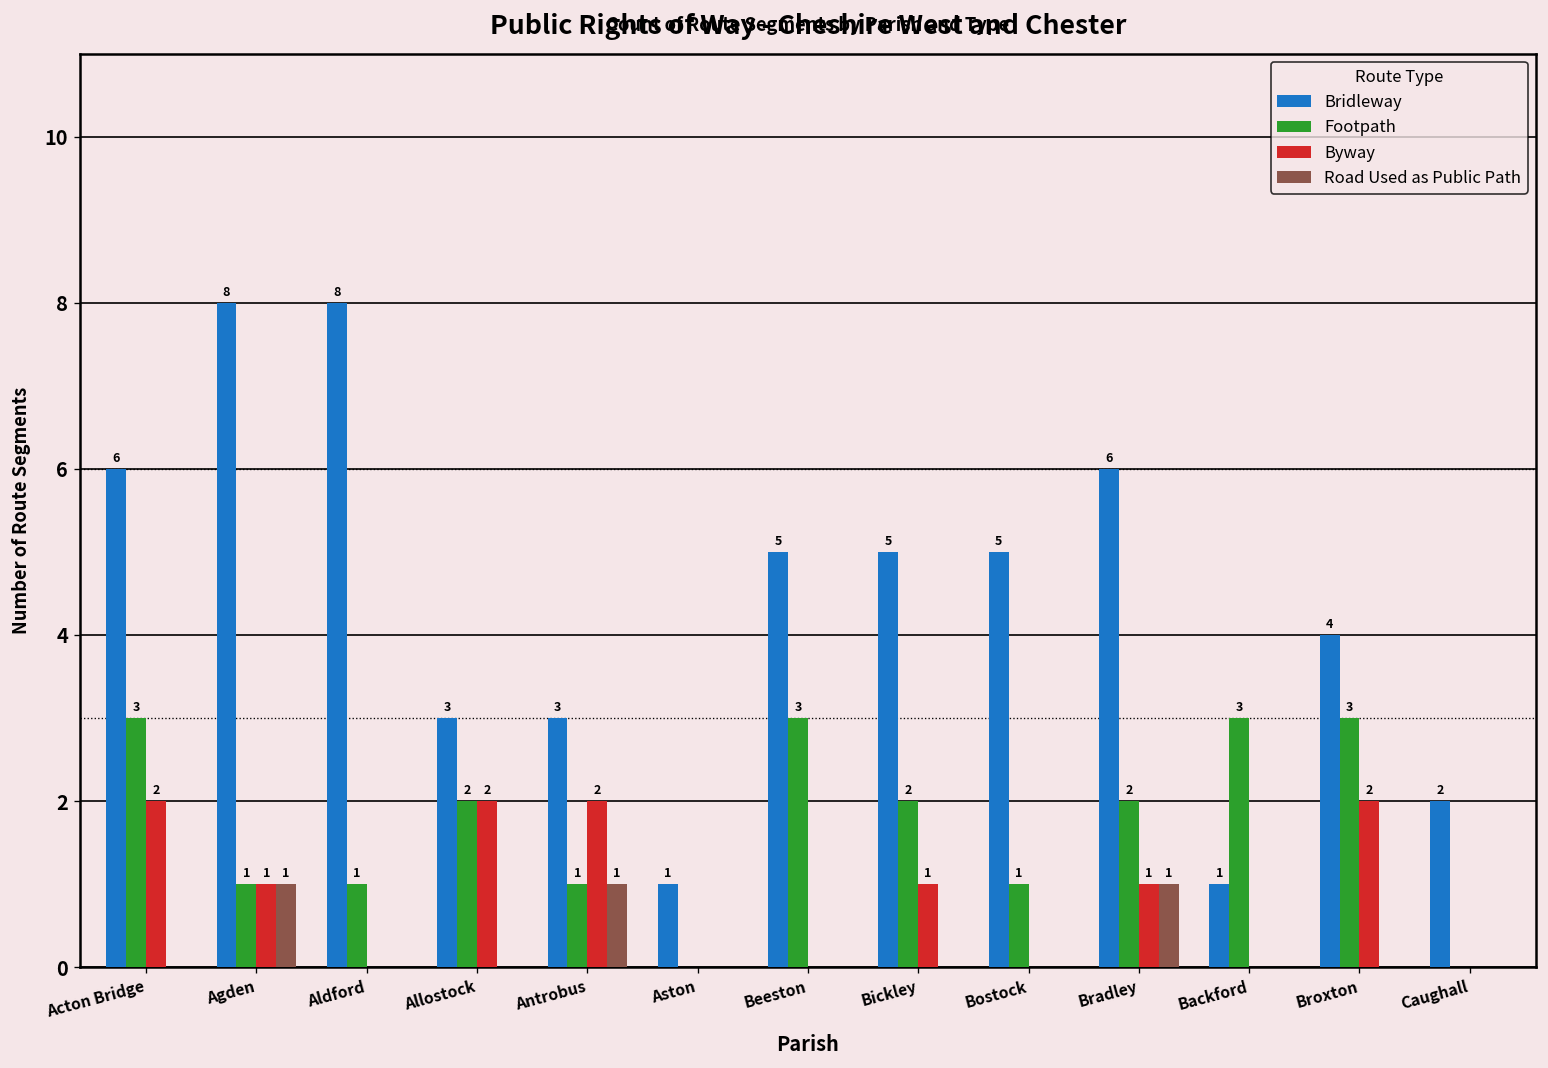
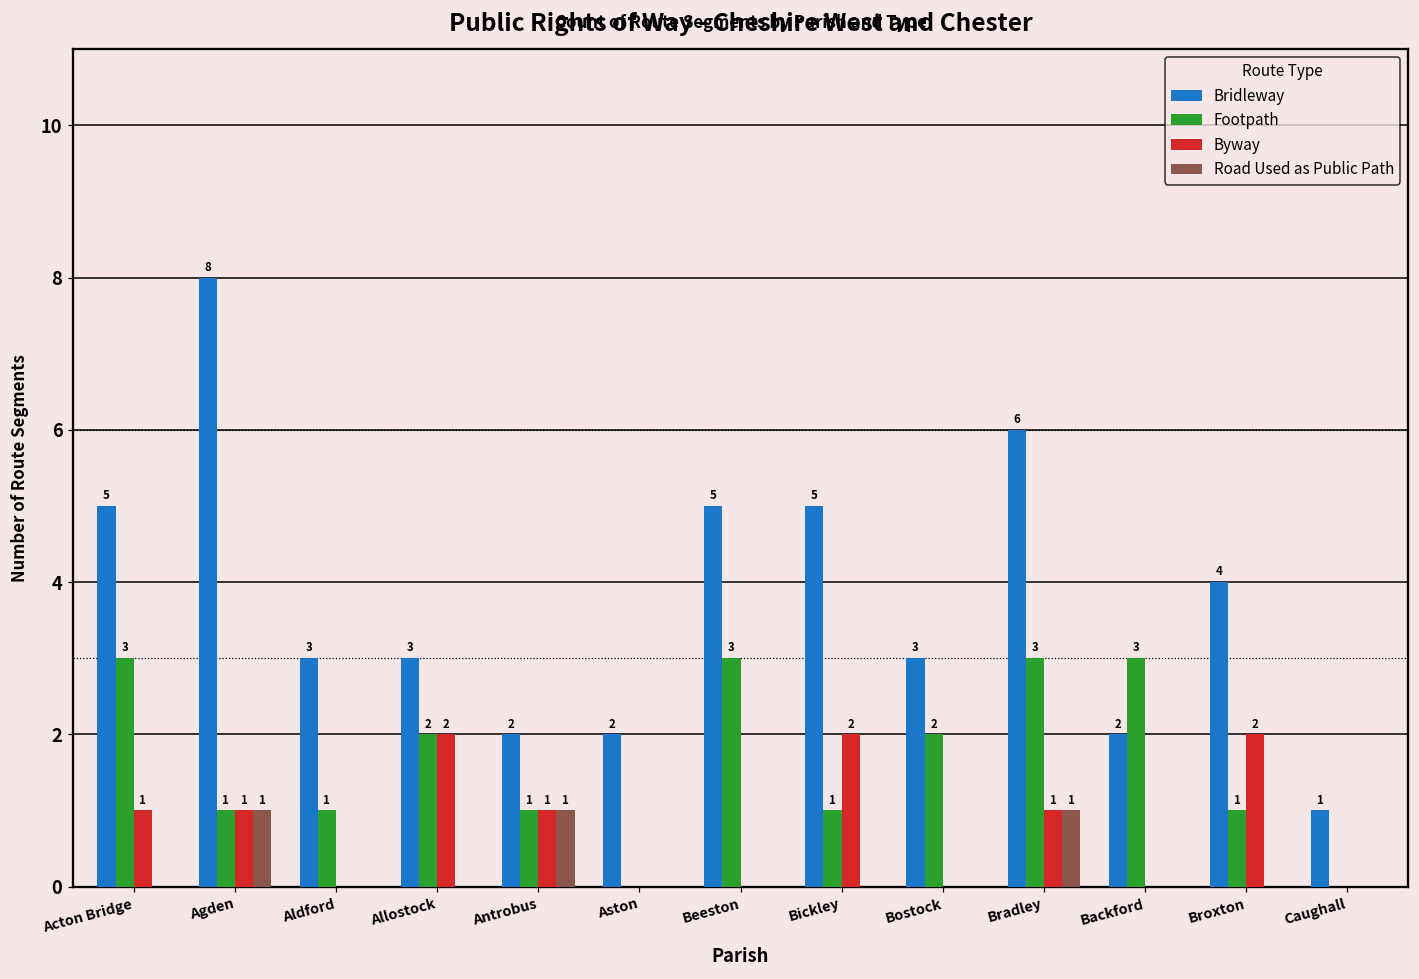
Bridleway, Acton Bridge: 6 -> 5
Byway, Acton Bridge: 2 -> 1
Bridleway, Aldford: 8 -> 3
Bridleway, Antrobus: 3 -> 2
Byway, Antrobus: 2 -> 1
Bridleway, Aston: 1 -> 2
Footpath, Bickley: 2 -> 1
Byway, Bickley: 1 -> 2
Bridleway, Bostock: 5 -> 3
Footpath, Bostock: 1 -> 2
Footpath, Bradley: 2 -> 3
Bridleway, Backford: 1 -> 2
Footpath, Broxton: 3 -> 1
Bridleway, Caughall: 2 -> 1
